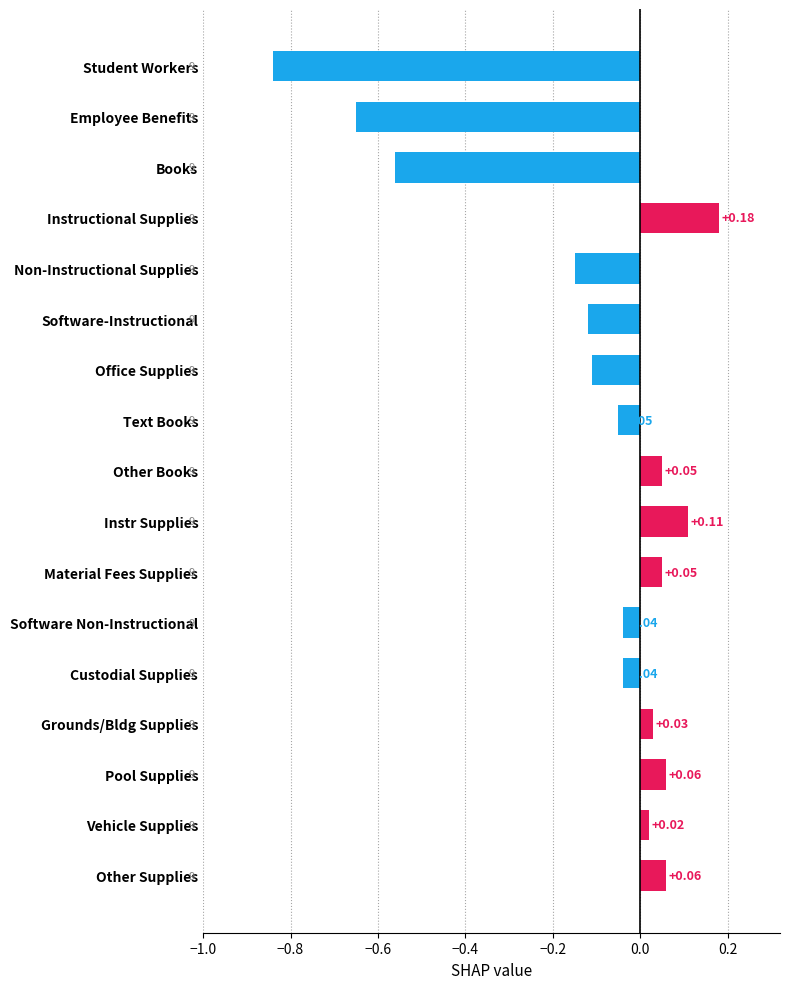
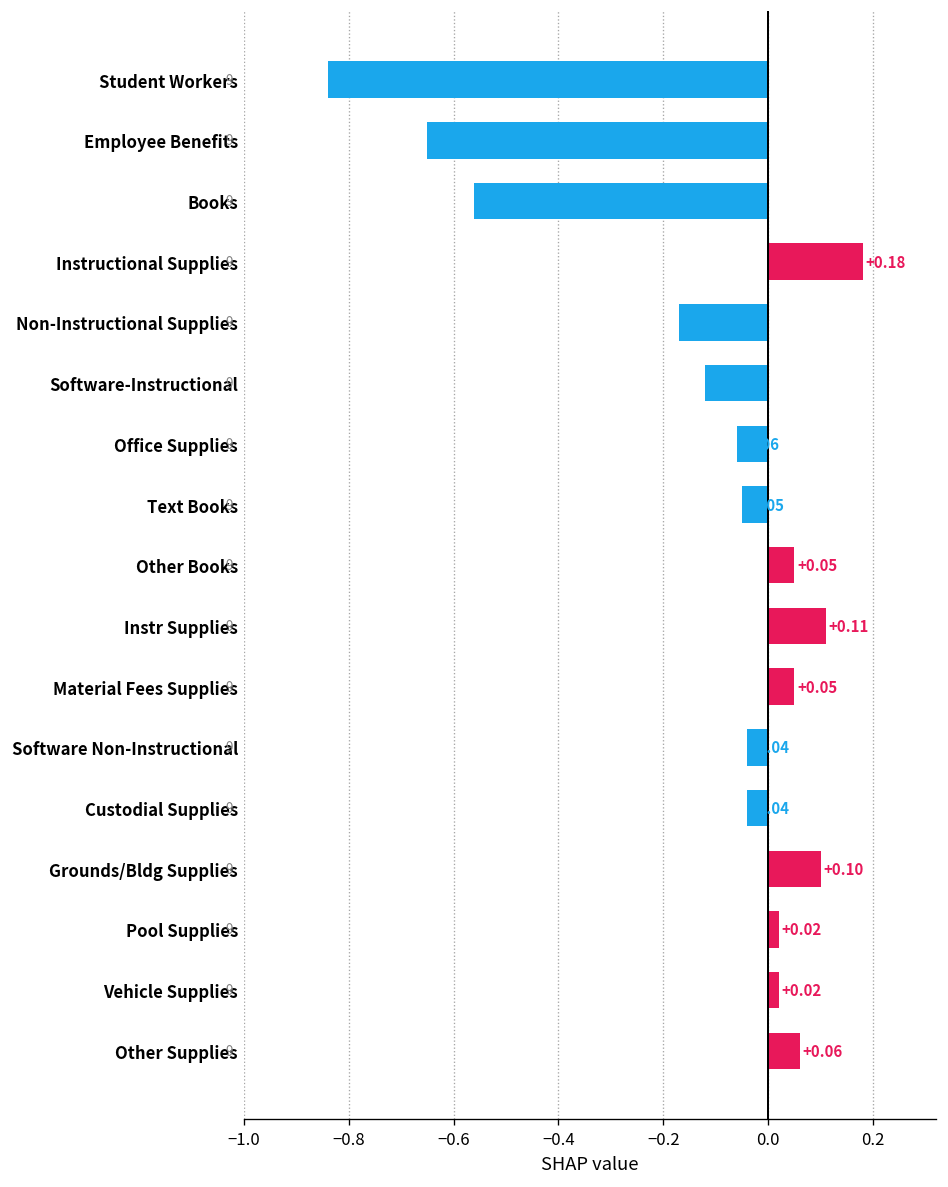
Non-Instructional Supplies: -0.15 -> -0.17
Office Supplies: -0.11 -> -0.06
Grounds/Bldg Supplies: +0.03 -> +0.10
Pool Supplies: +0.06 -> +0.02
